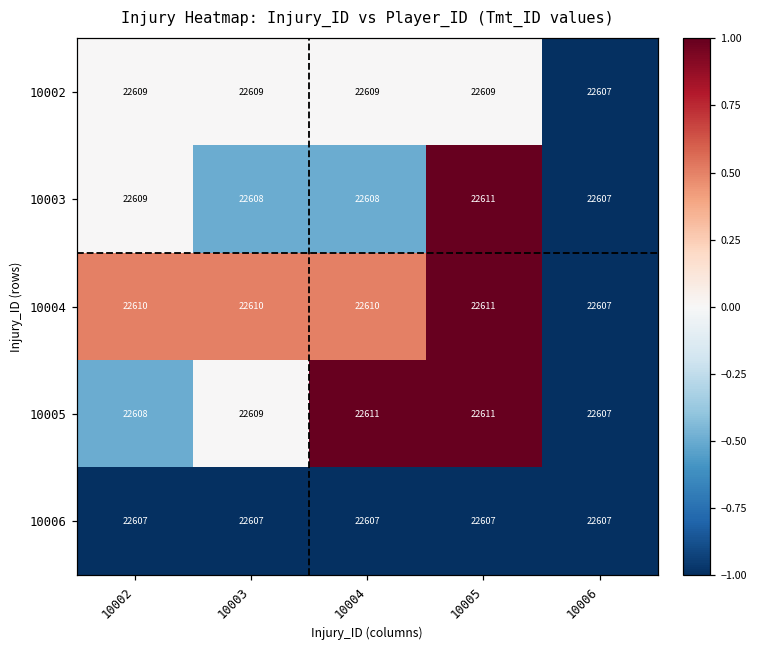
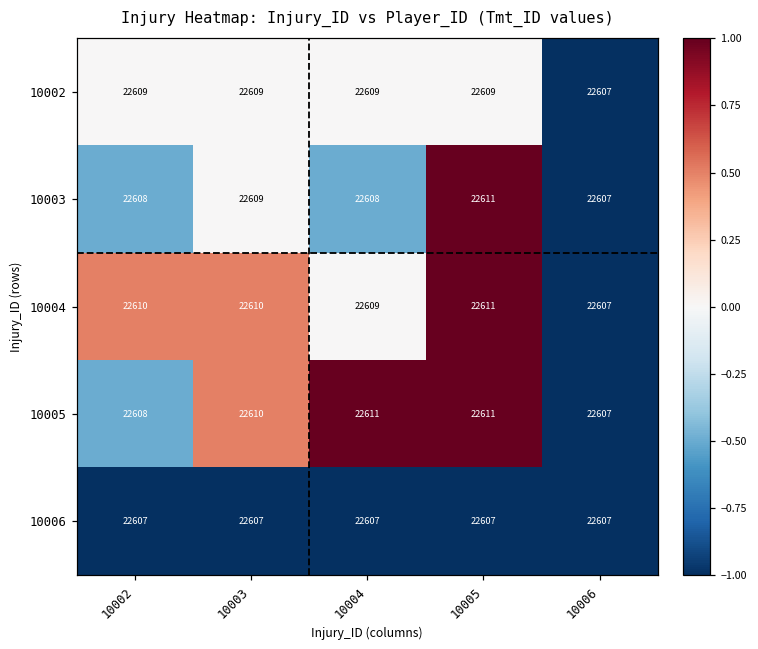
10003, 10002: 22609 -> 22608
10003, 10003: 22608 -> 22609
10004, 10004: 22610 -> 22609
10005, 10003: 22609 -> 22610
